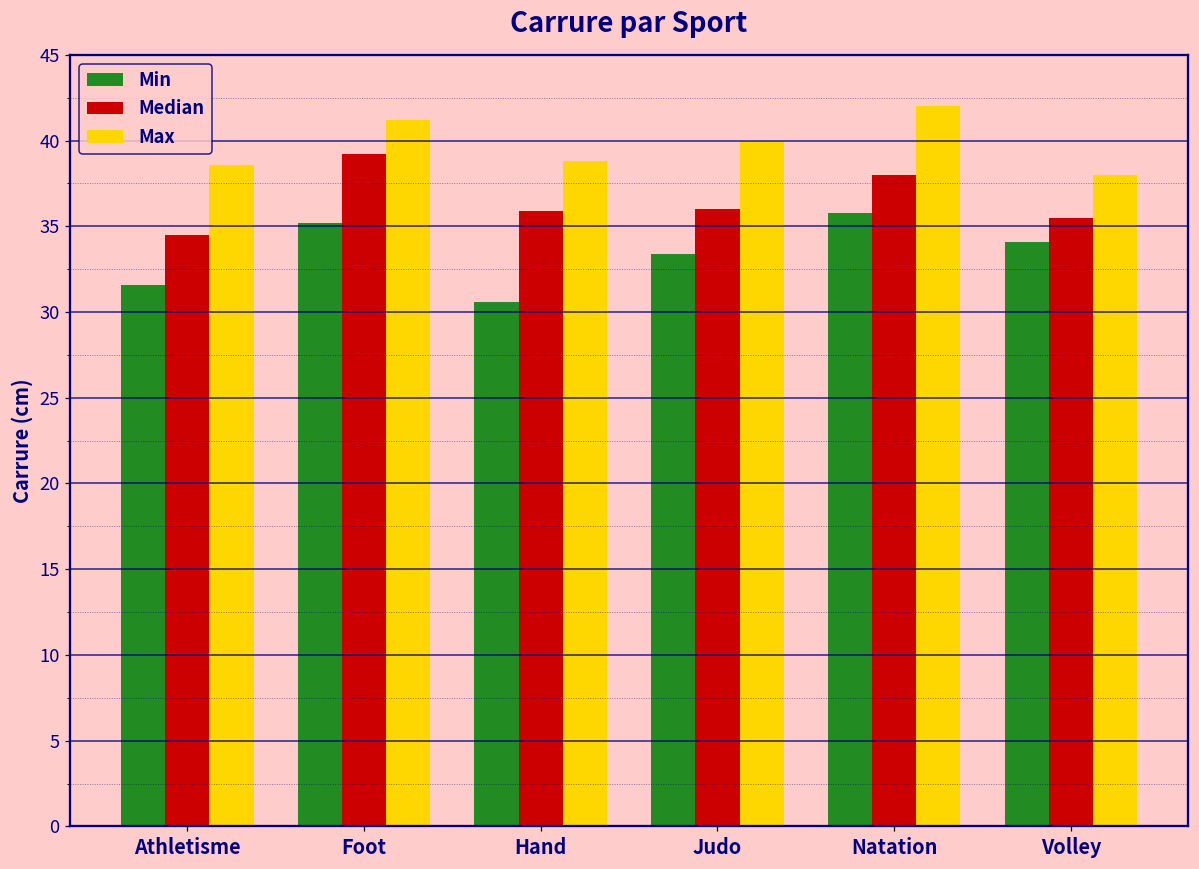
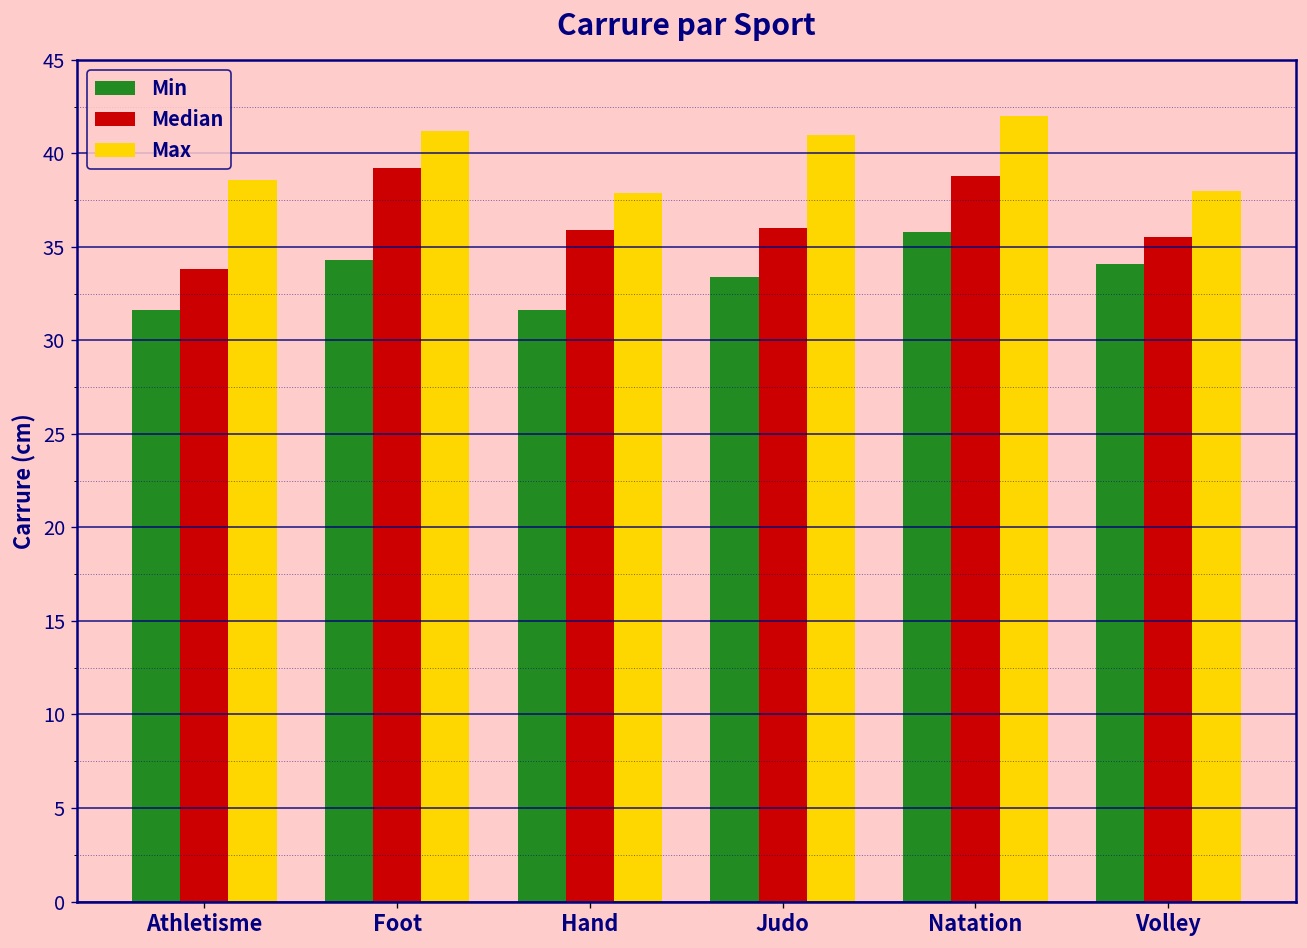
Median, Athletisme: 34.5 -> 33.8
Min, Foot: 35.2 -> 34.3
Min, Hand: 30.6 -> 31.6
Max, Hand: 38.8 -> 37.9
Max, Judo: 40 -> 41
Median, Natation: 38.0 -> 38.8
